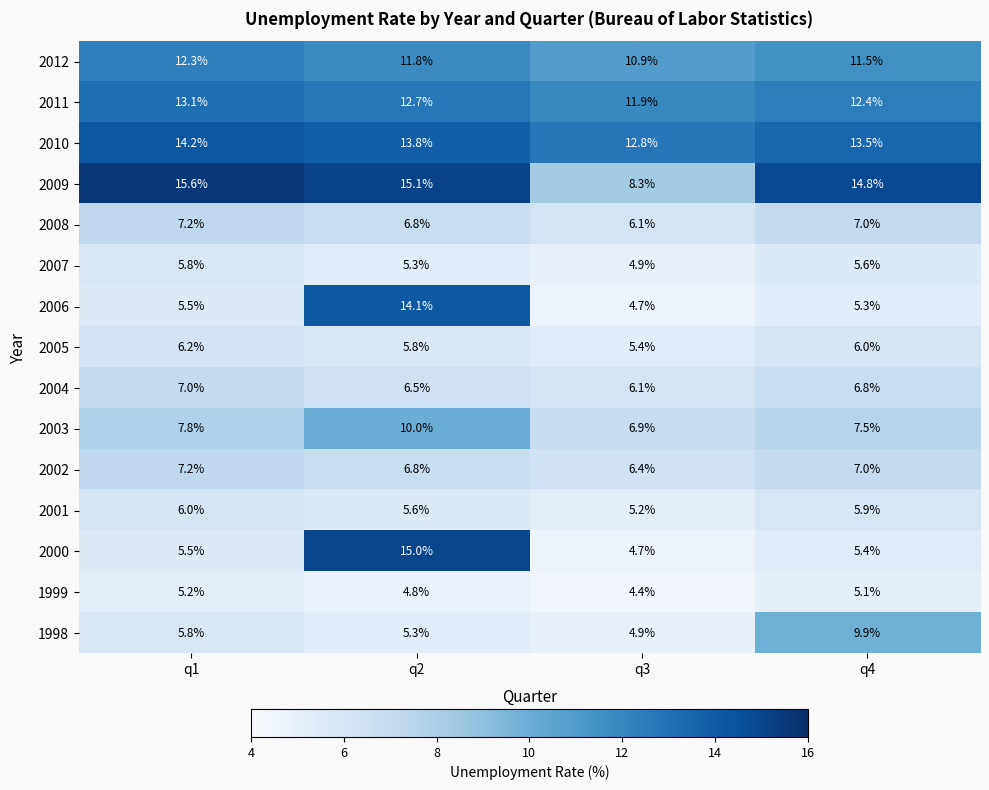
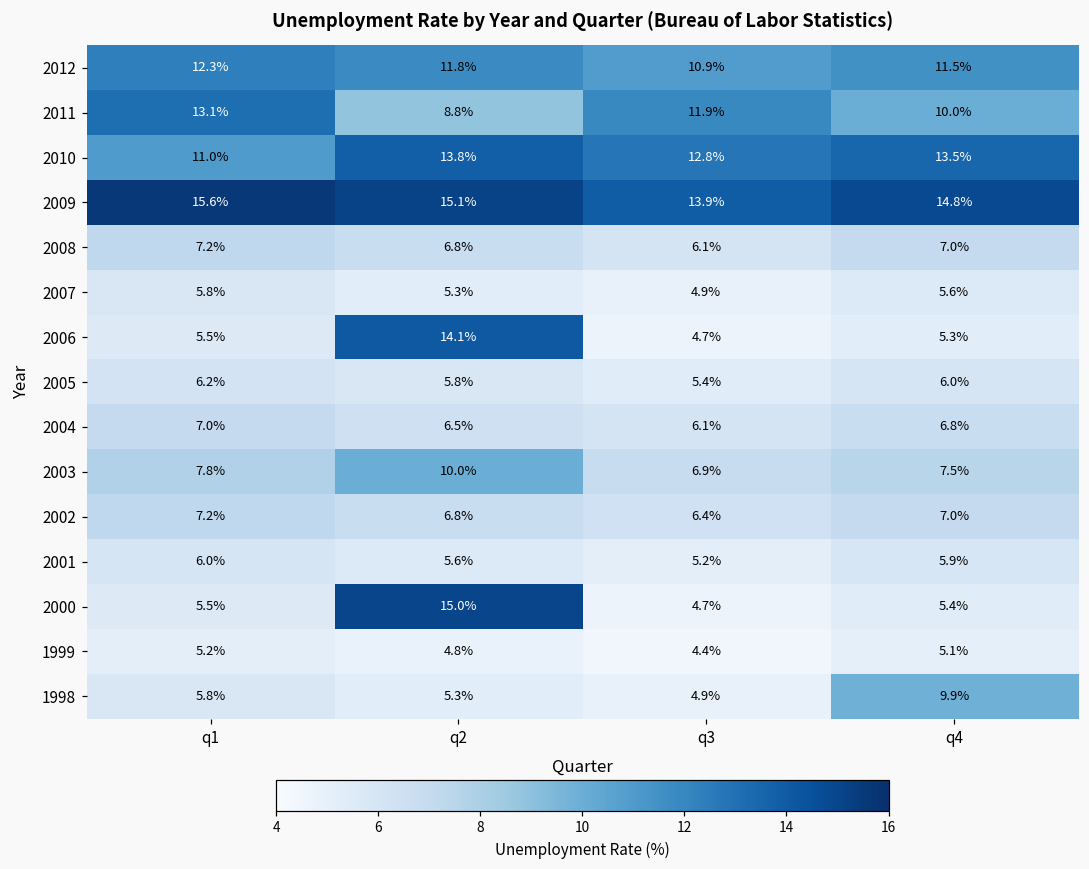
2011, q2: 12.7% -> 8.8%
2011, q4: 12.4% -> 10.0%
2010, q1: 14.2% -> 11.0%
2009, q3: 8.3% -> 13.9%
